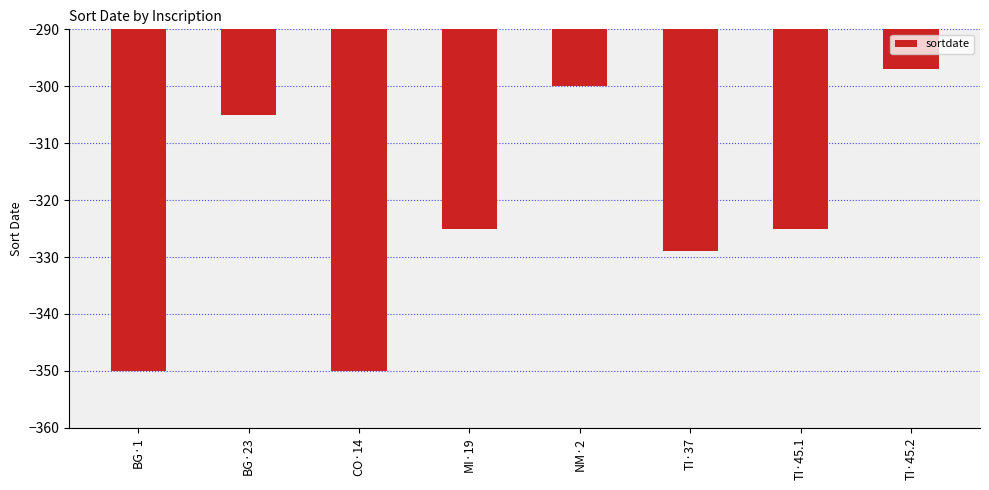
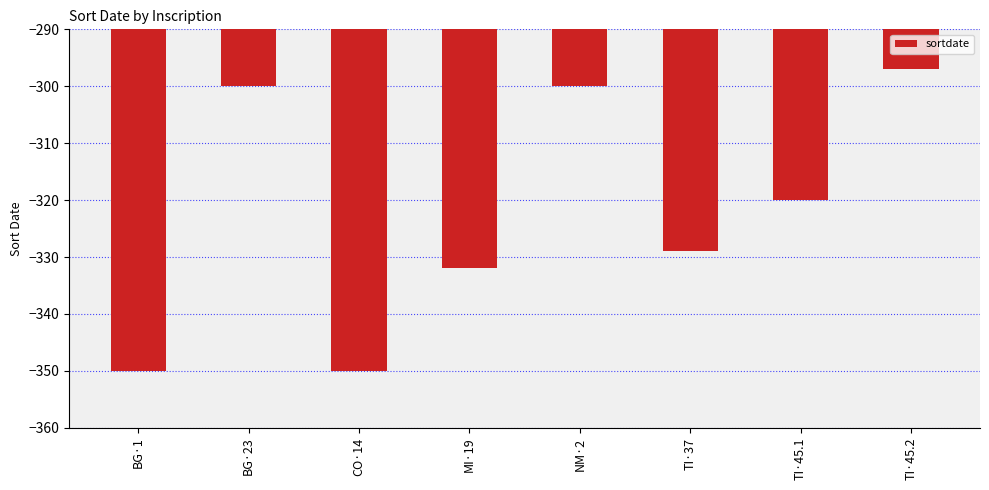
BG·23: -305 -> -300
MI·19: -325 -> -332
TI·45.1: -325 -> -320
